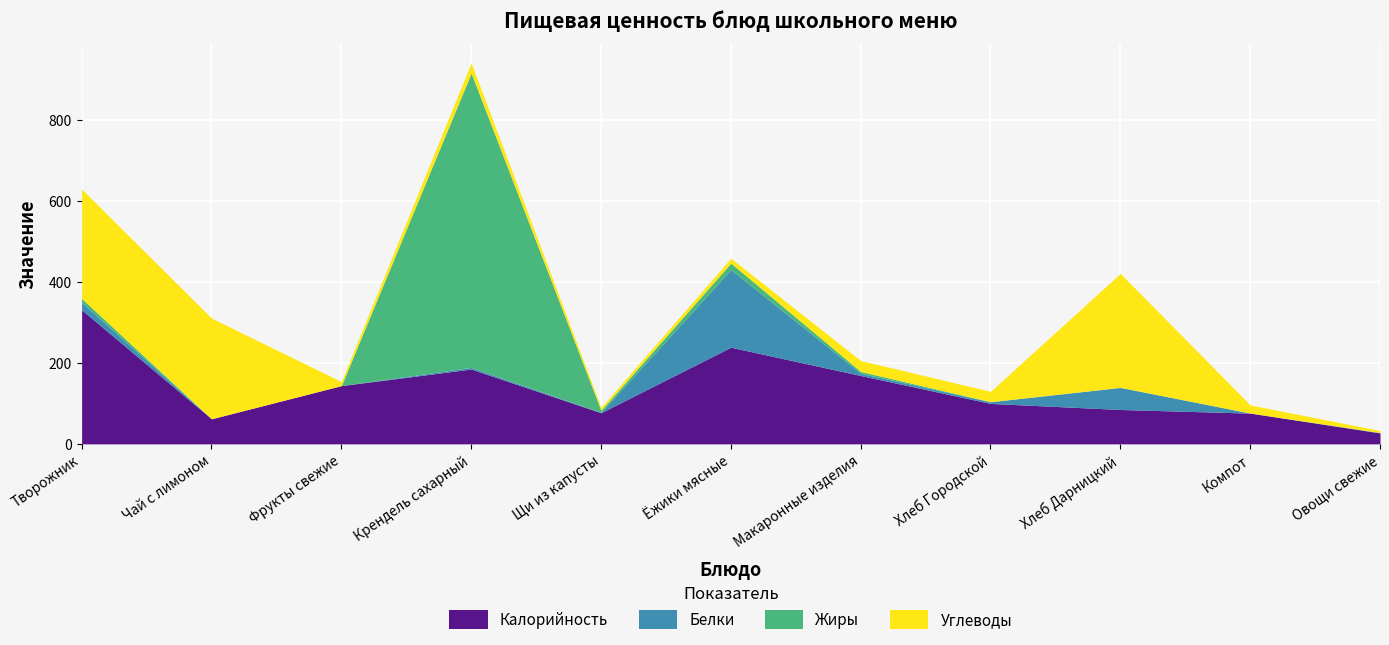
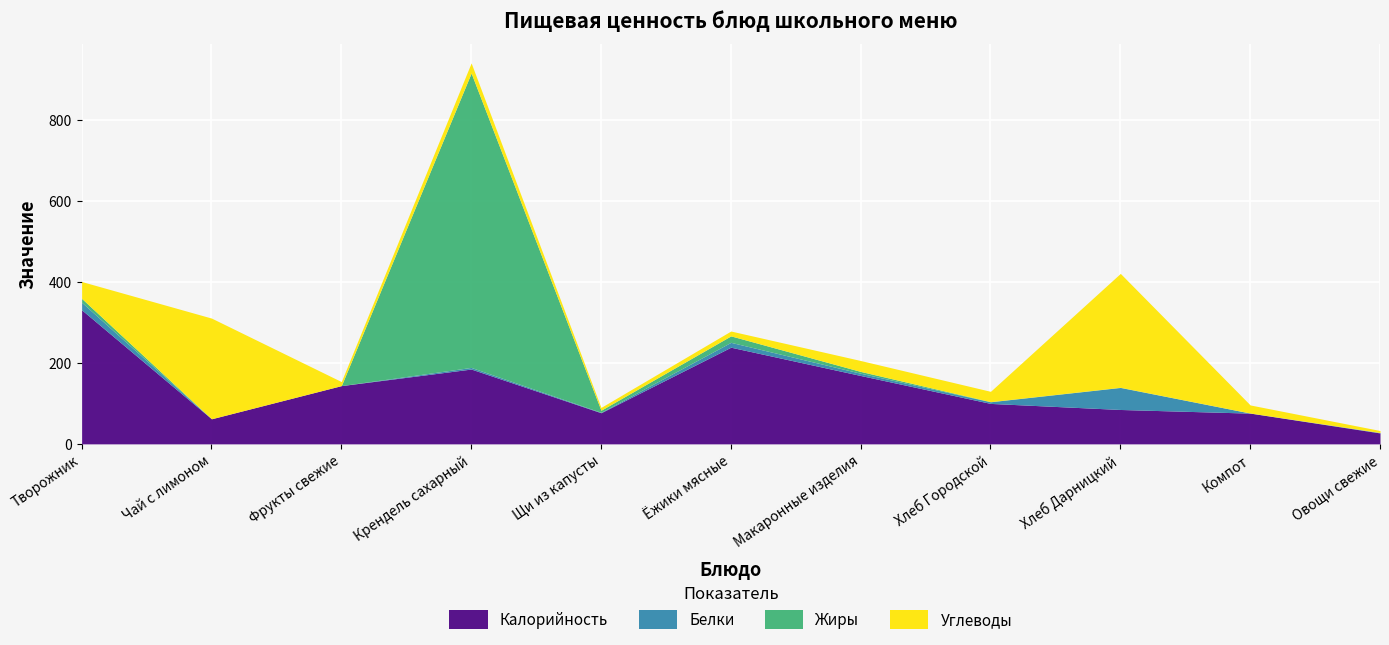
Углеводы, Творожник: 270 -> 40
Белки, Ёжики мясные: 190 -> 10
